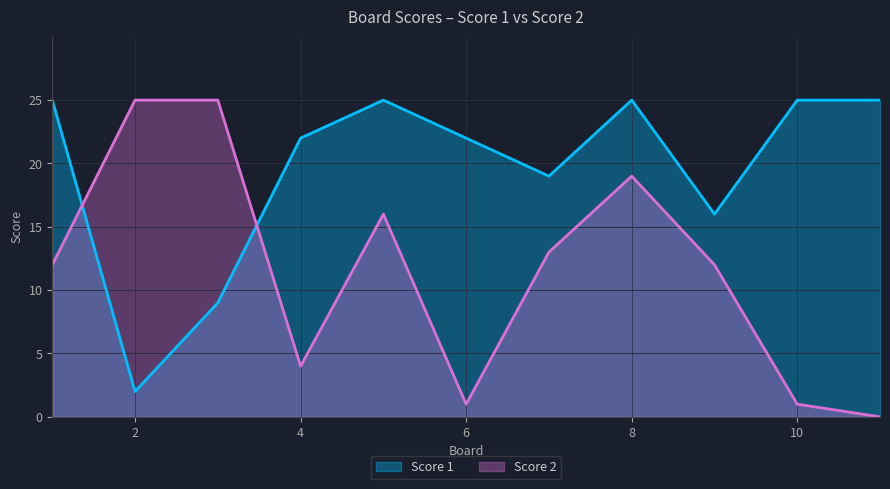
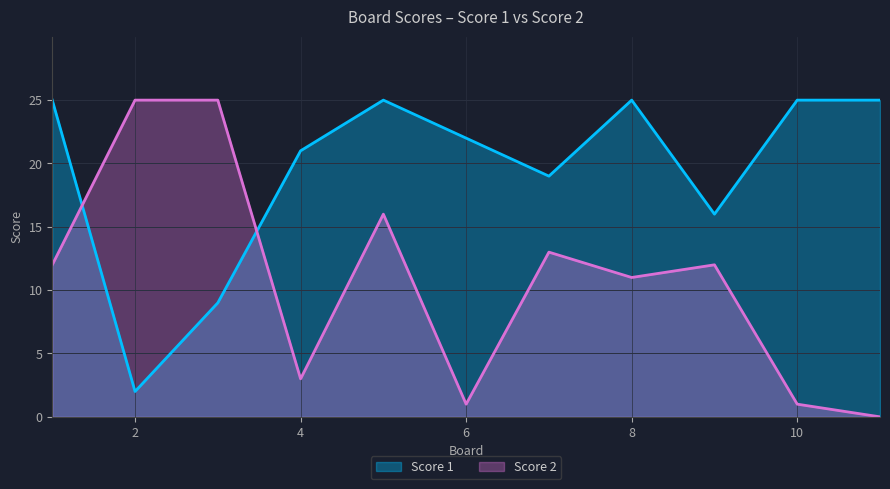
Score 1, 4: 22 -> 21
Score 2, 4: 4 -> 3
Score 2, 8: 19 -> 11
